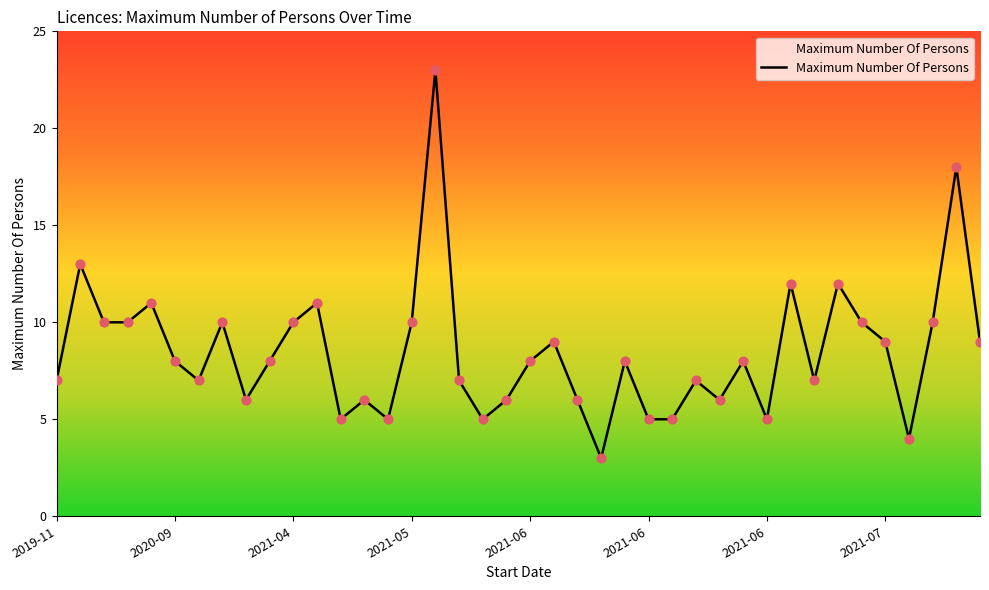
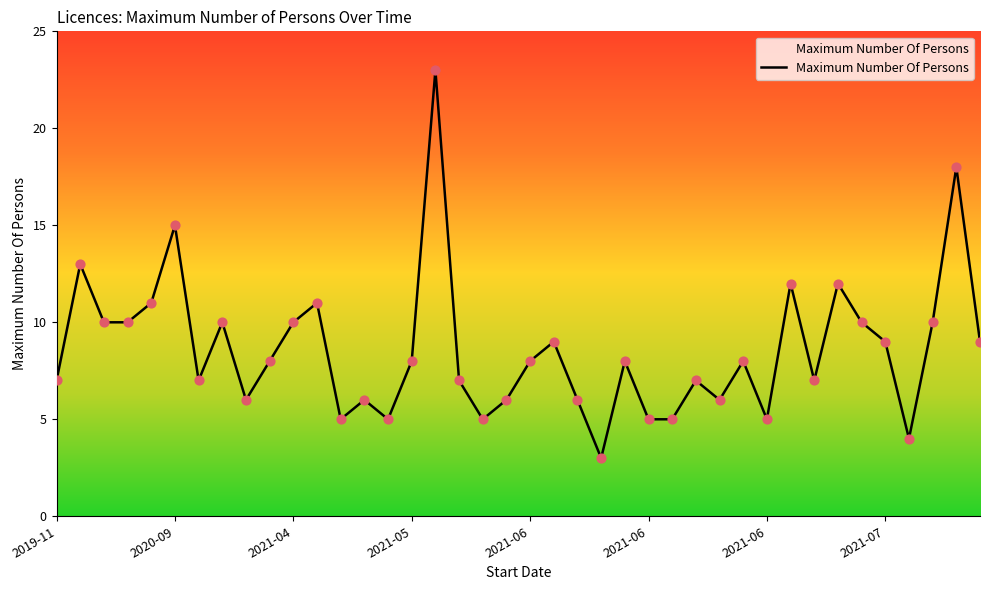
2020-09: 8 -> 15
2021-05: 10 -> 8
